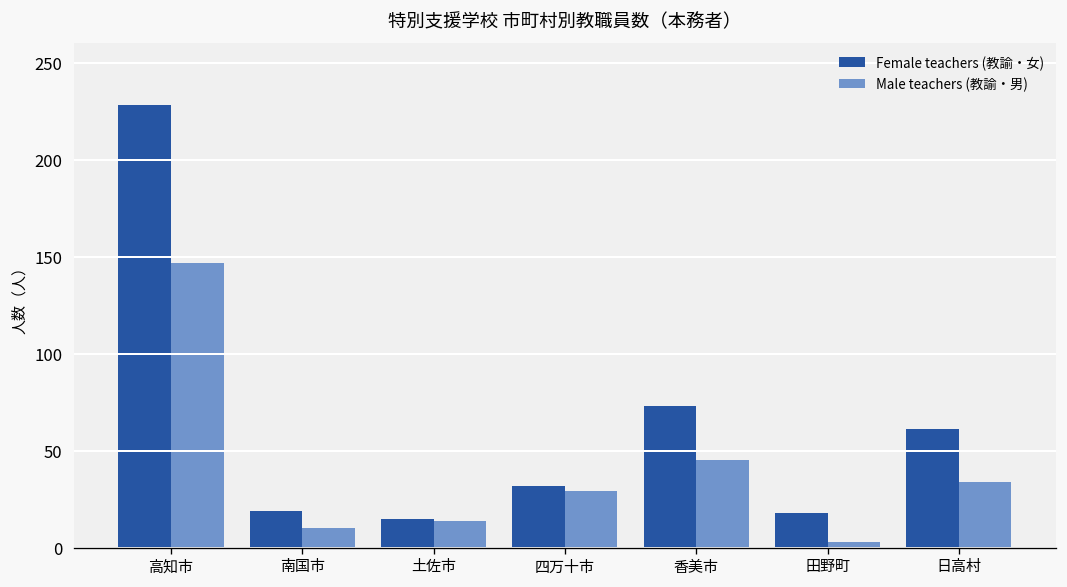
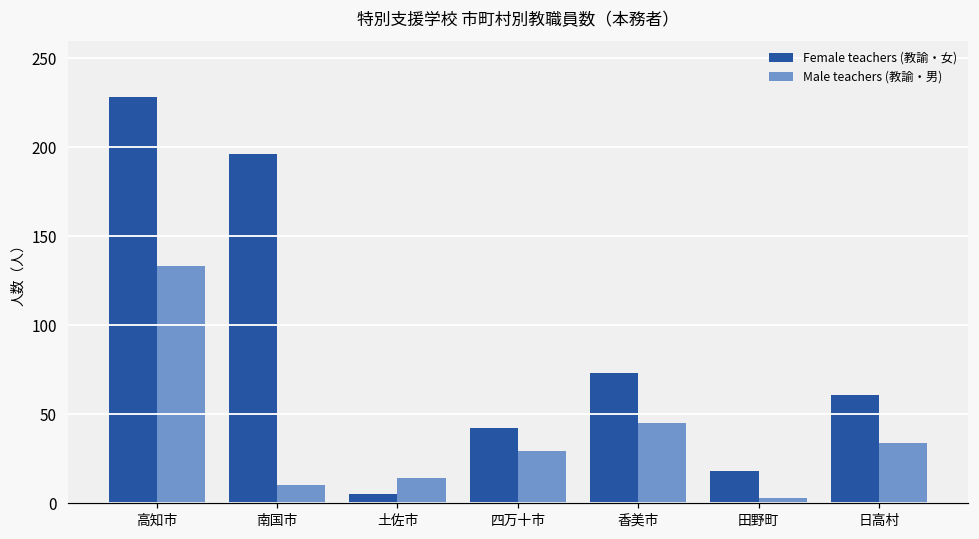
Male teachers (教諭・男), 高知市: 147 -> 133
Female teachers (教諭・女), 南国市: 19 -> 196
Female teachers (教諭・女), 土佐市: 15 -> 5
Female teachers (教諭・女), 四万十市: 32 -> 42
